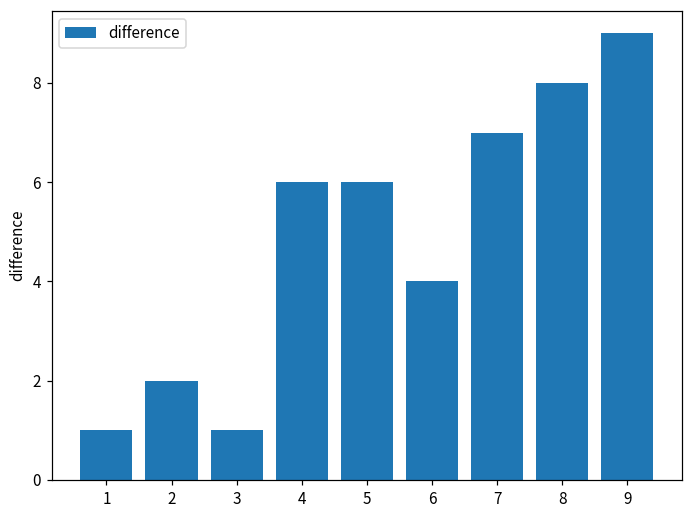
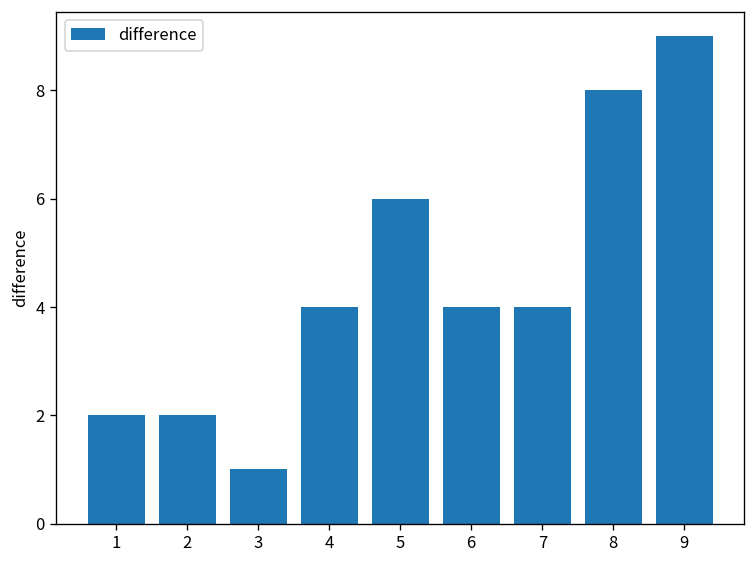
1: 1 -> 2
4: 6 -> 4
7: 7 -> 4
